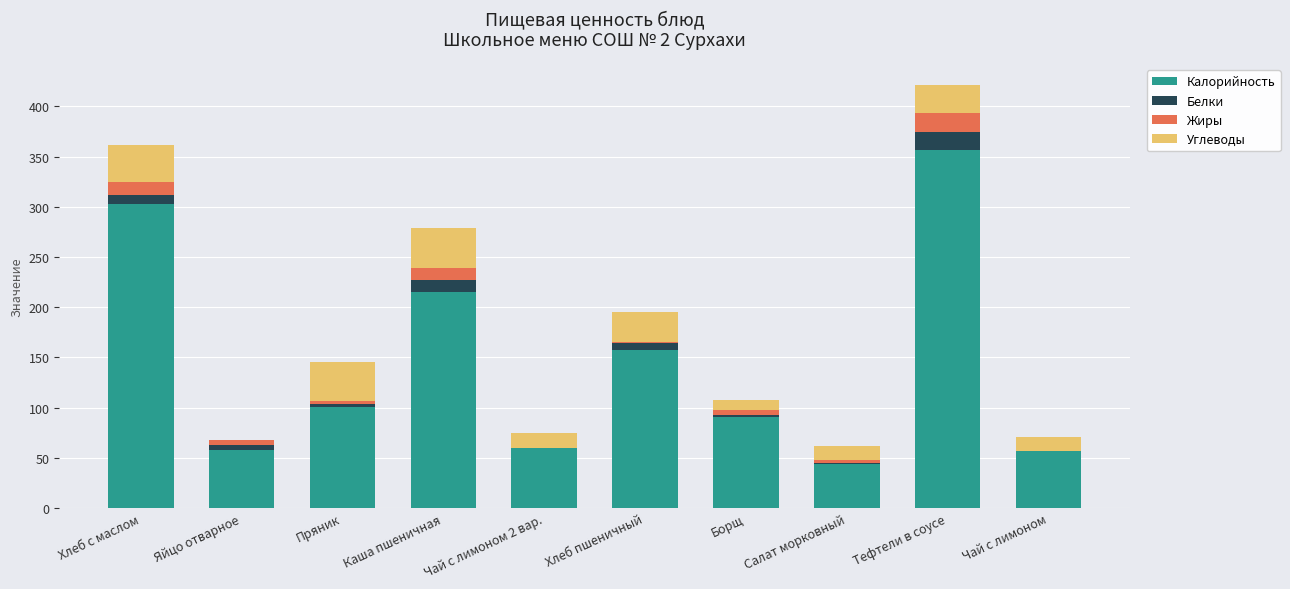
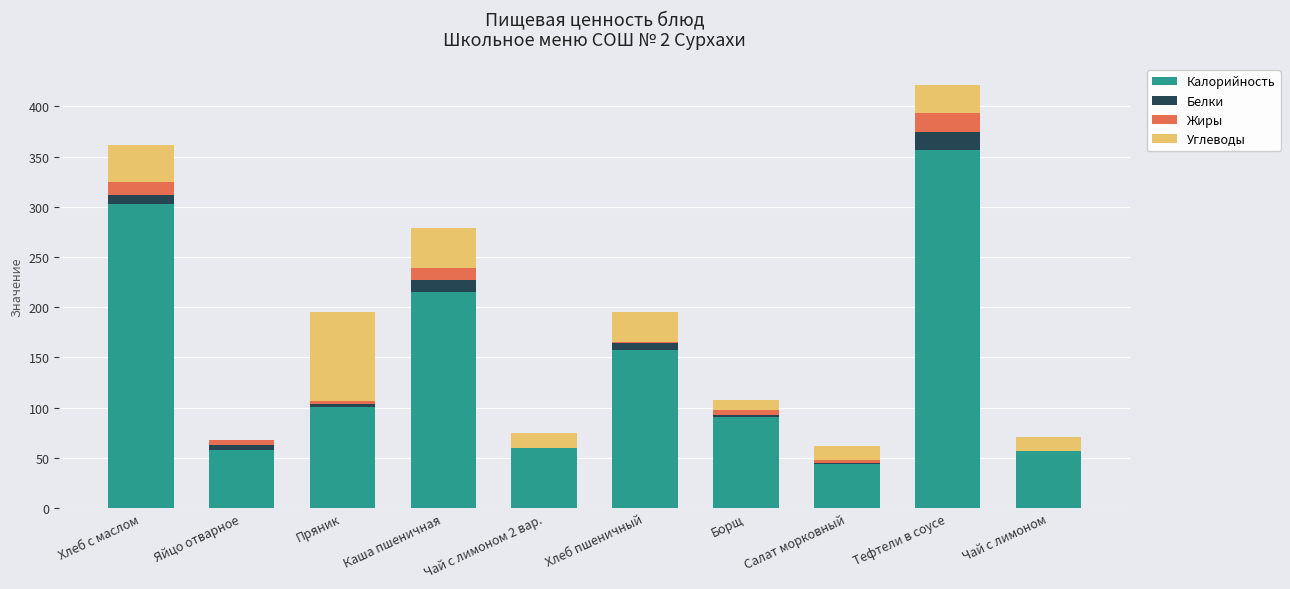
Углеводы, Пряник: 38 -> 88
